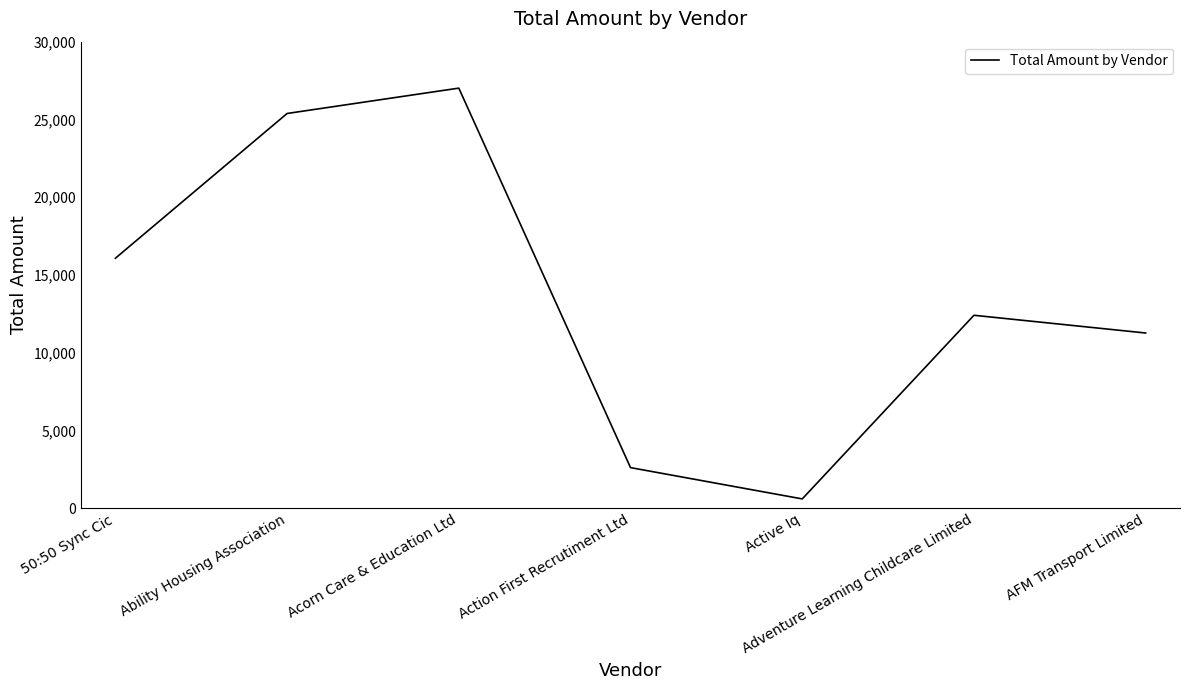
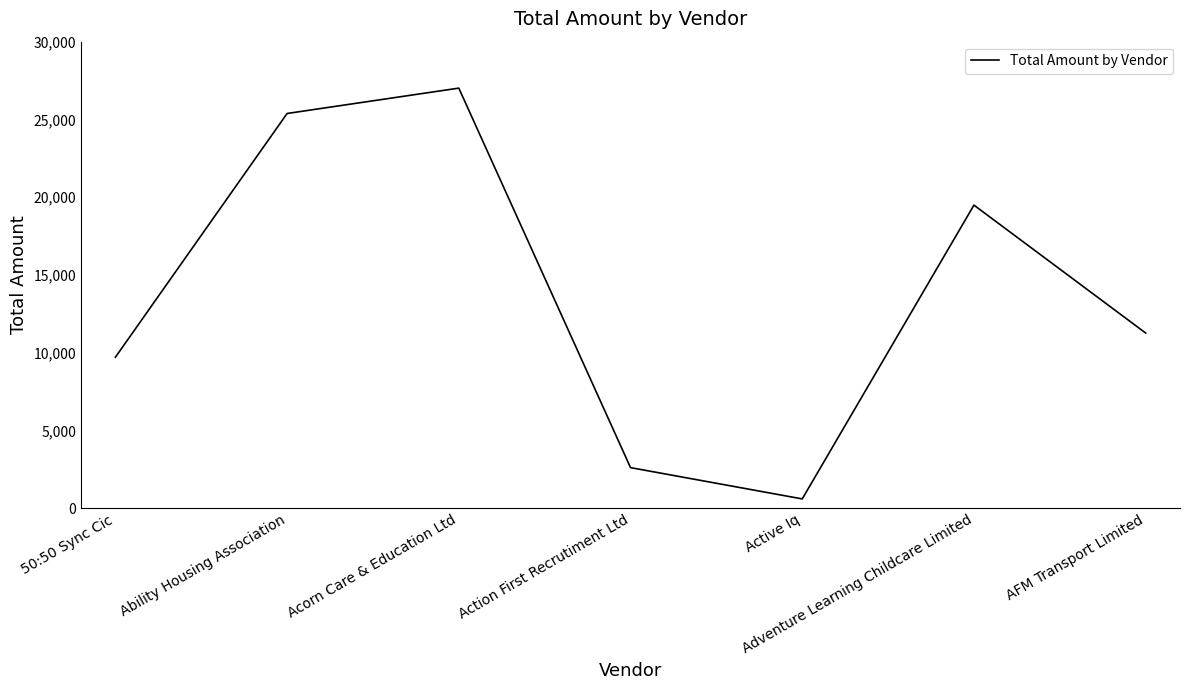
50:50 Sync Cic: 16,100 -> 9,700
Adventure Learning Childcare Limited: 12,400 -> 19,500
